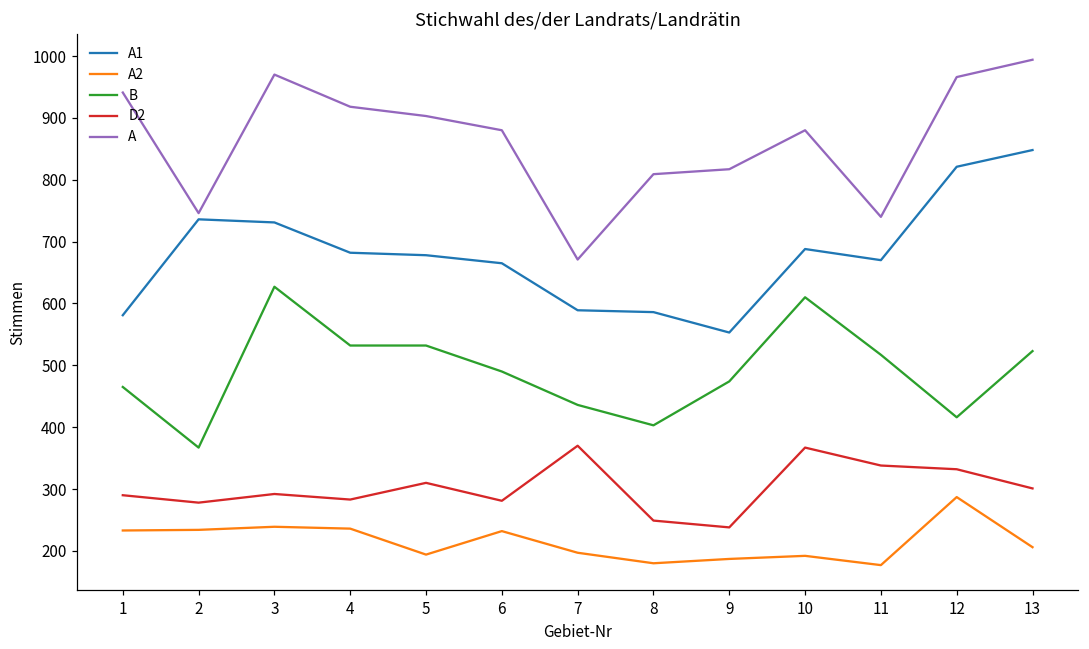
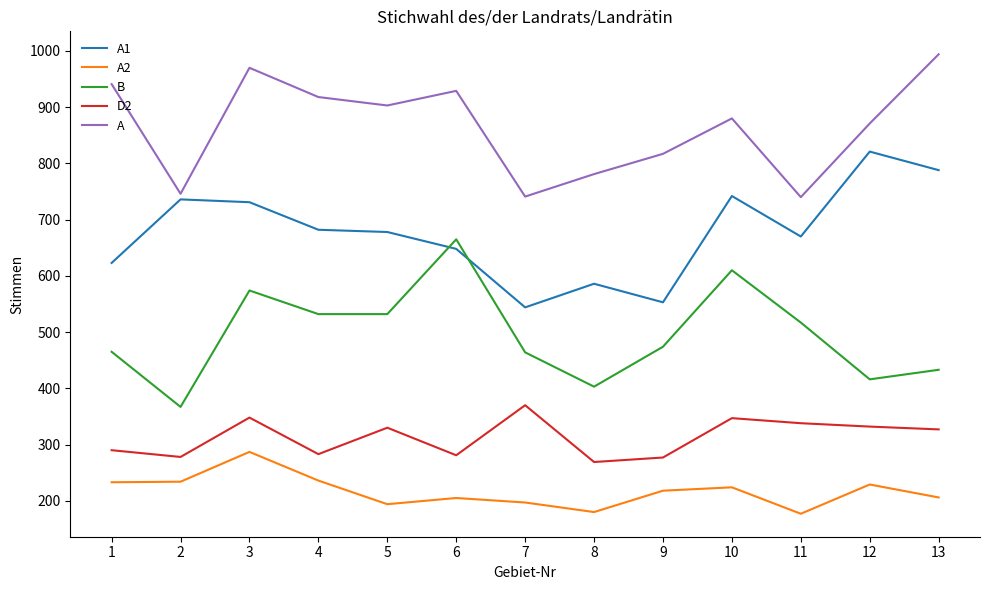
A1, 1: 580 -> 620
A2, 3: 240 -> 290
B, 3: 630 -> 570
D2, 3: 290 -> 350
D2, 5: 310 -> 330
A1, 6: 670 -> 650
A2, 6: 230 -> 210
B, 6: 490 -> 670
A, 6: 880 -> 930
A1, 7: 590 -> 540
B, 7: 440 -> 460
A, 7: 670 -> 740
D2, 8: 250 -> 270
A, 8: 810 -> 780
A2, 9: 190 -> 220
D2, 9: 240 -> 280
A1, 10: 690 -> 740
A2, 10: 190 -> 220
D2, 10: 370 -> 350
A2, 12: 290 -> 230
A, 12: 970 -> 870
A1, 13: 850 -> 790
B, 13: 520 -> 430
D2, 13: 300 -> 330
